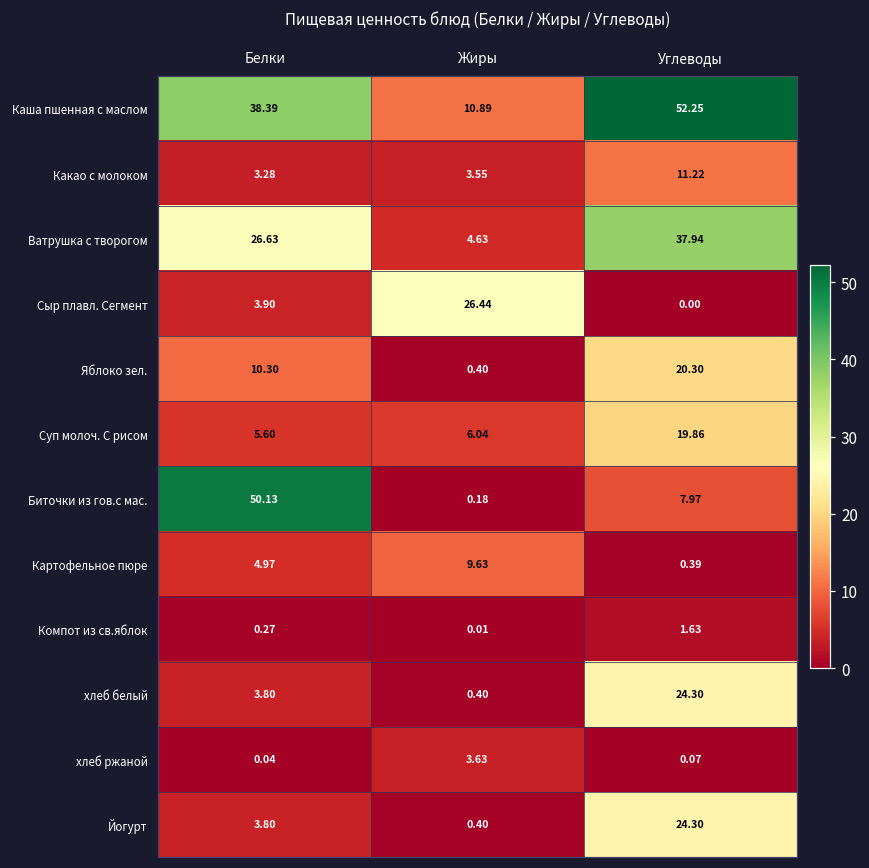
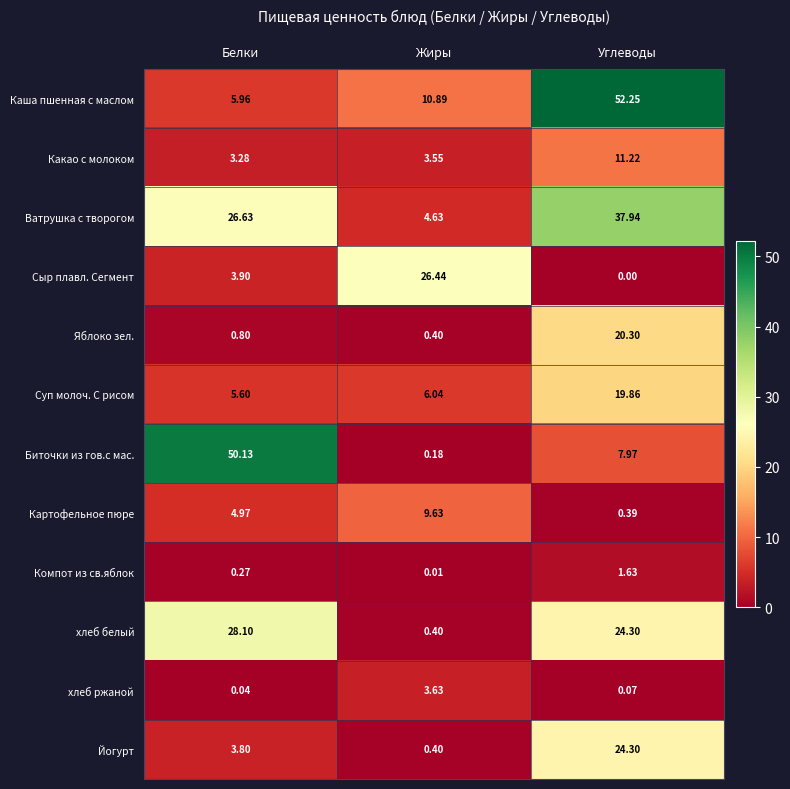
Каша пшенная с маслом, Белки: 38.39 -> 5.96
Яблоко зел., Белки: 10.30 -> 0.80
хлеб белый, Белки: 3.80 -> 28.10
